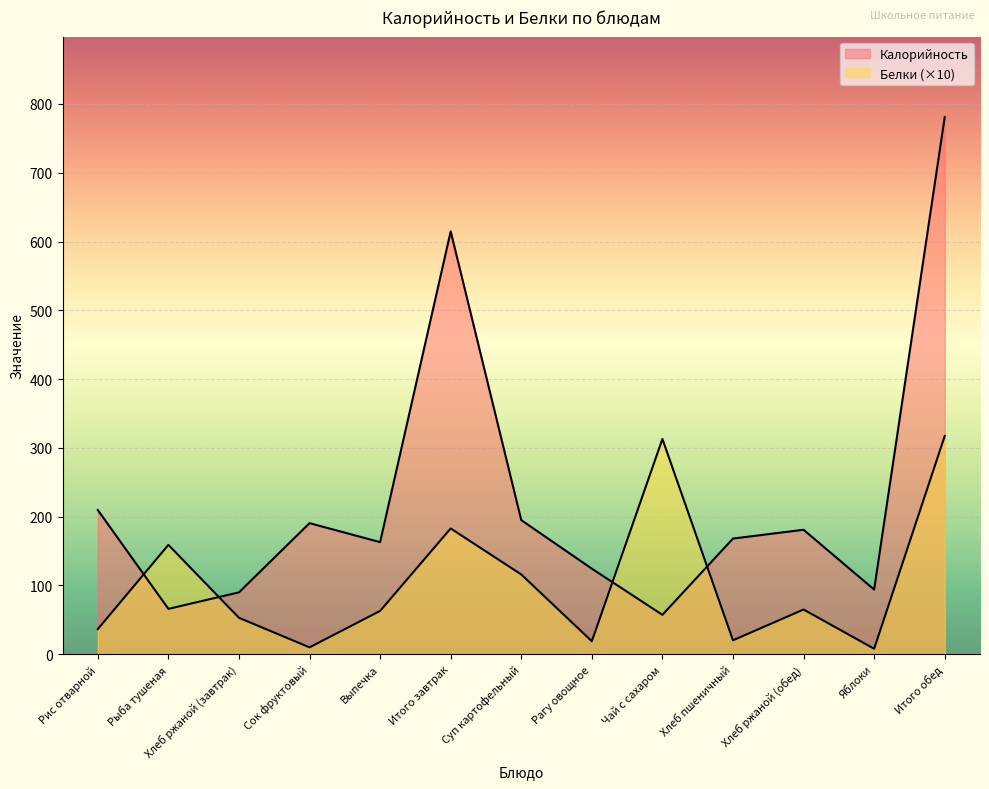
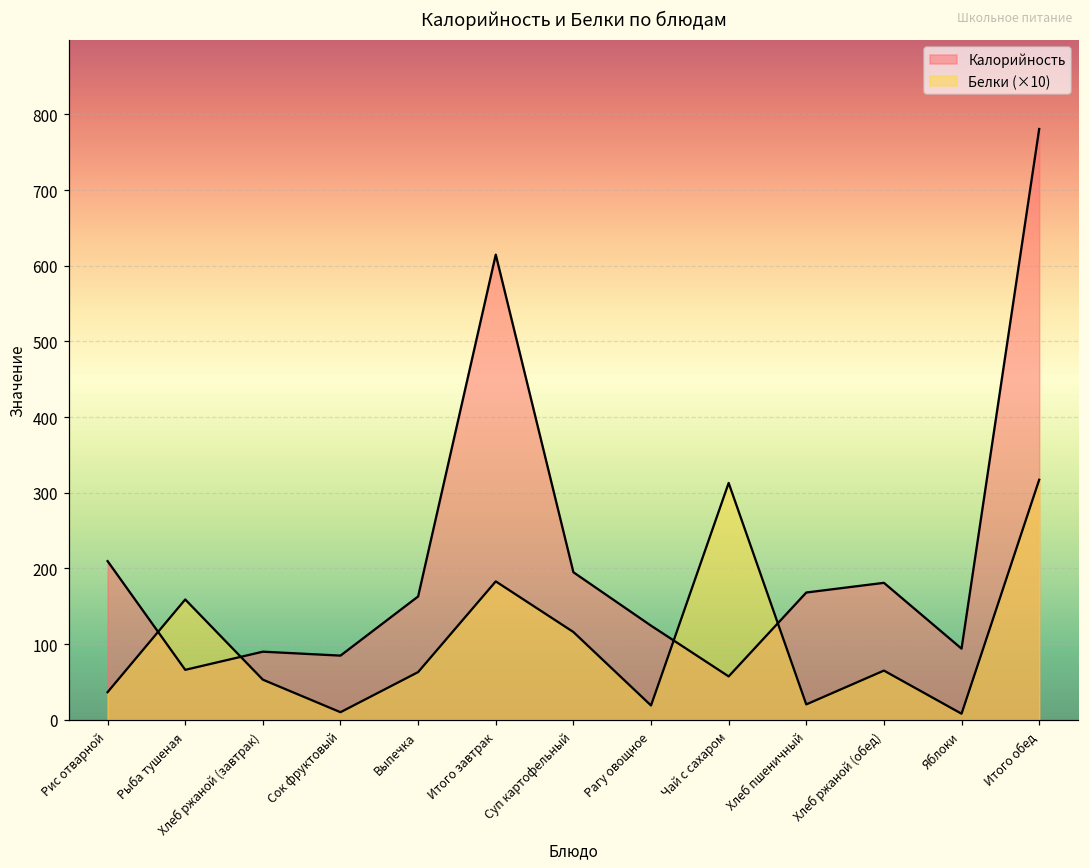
Калорийность, Сок фруктовый: 190 -> 80
